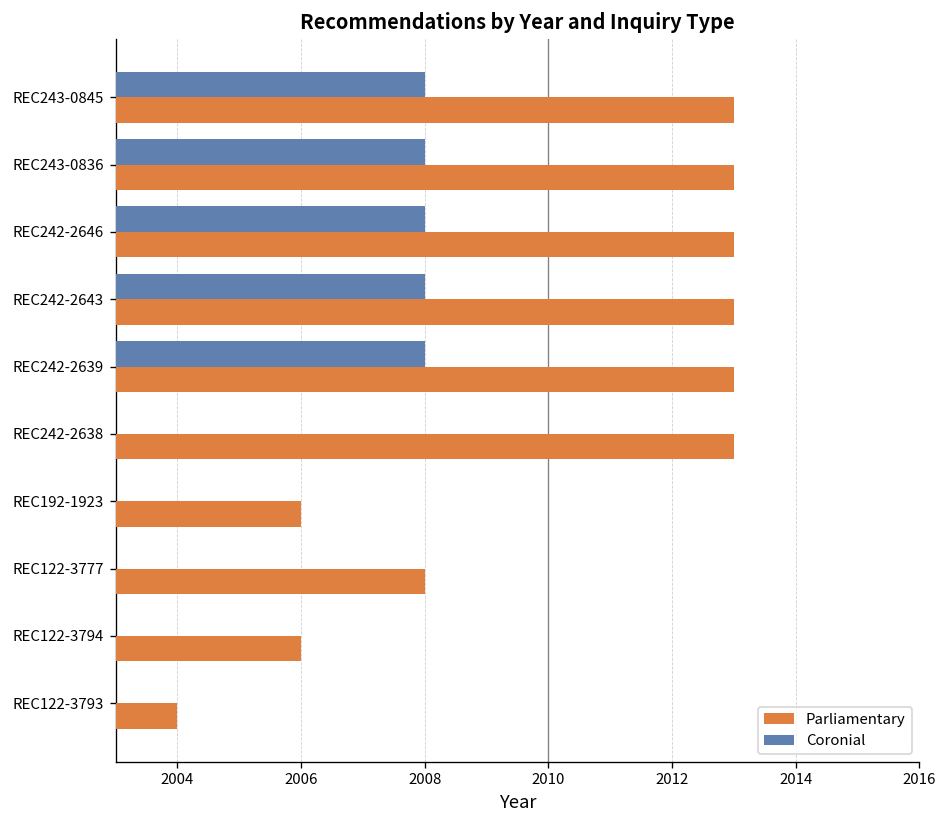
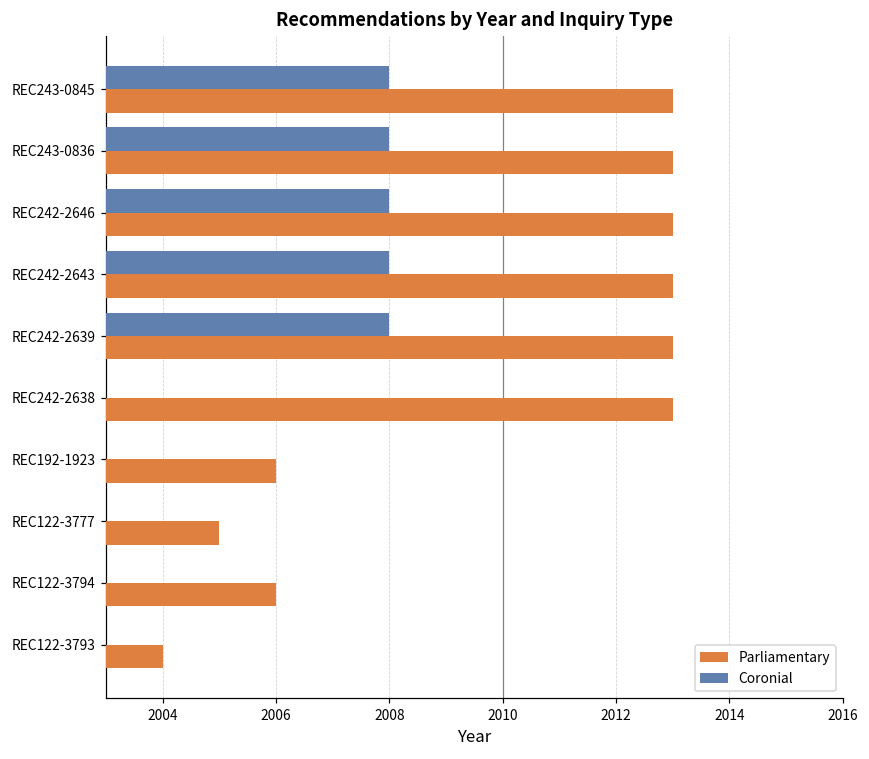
Parliamentary, REC122-3777: 2008 -> 2005
